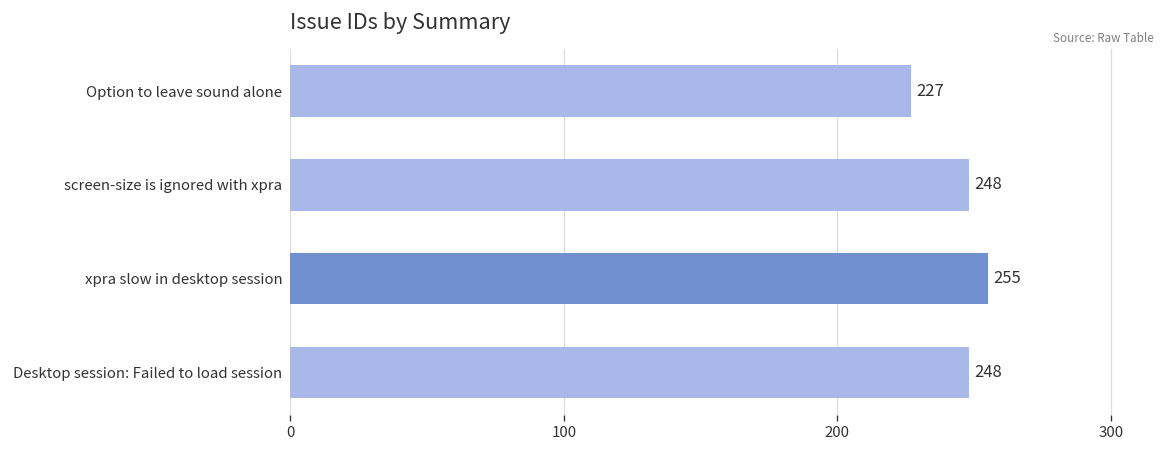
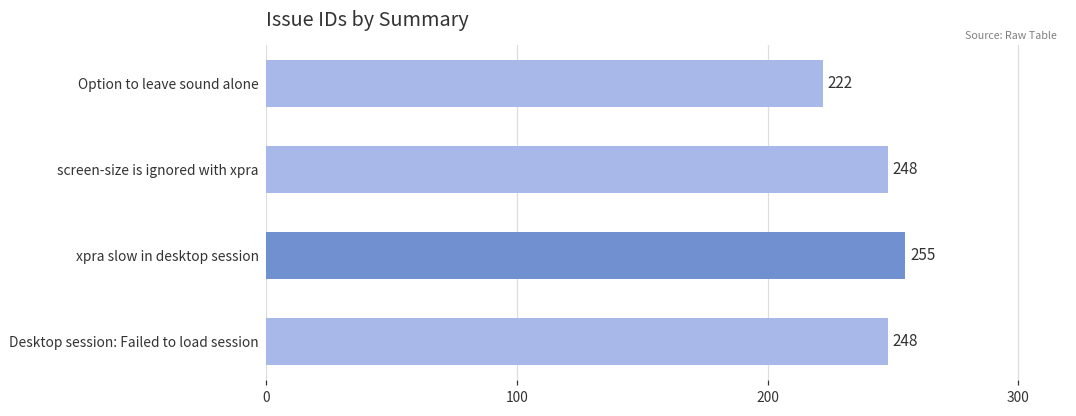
Option to leave sound alone: 227 -> 222
